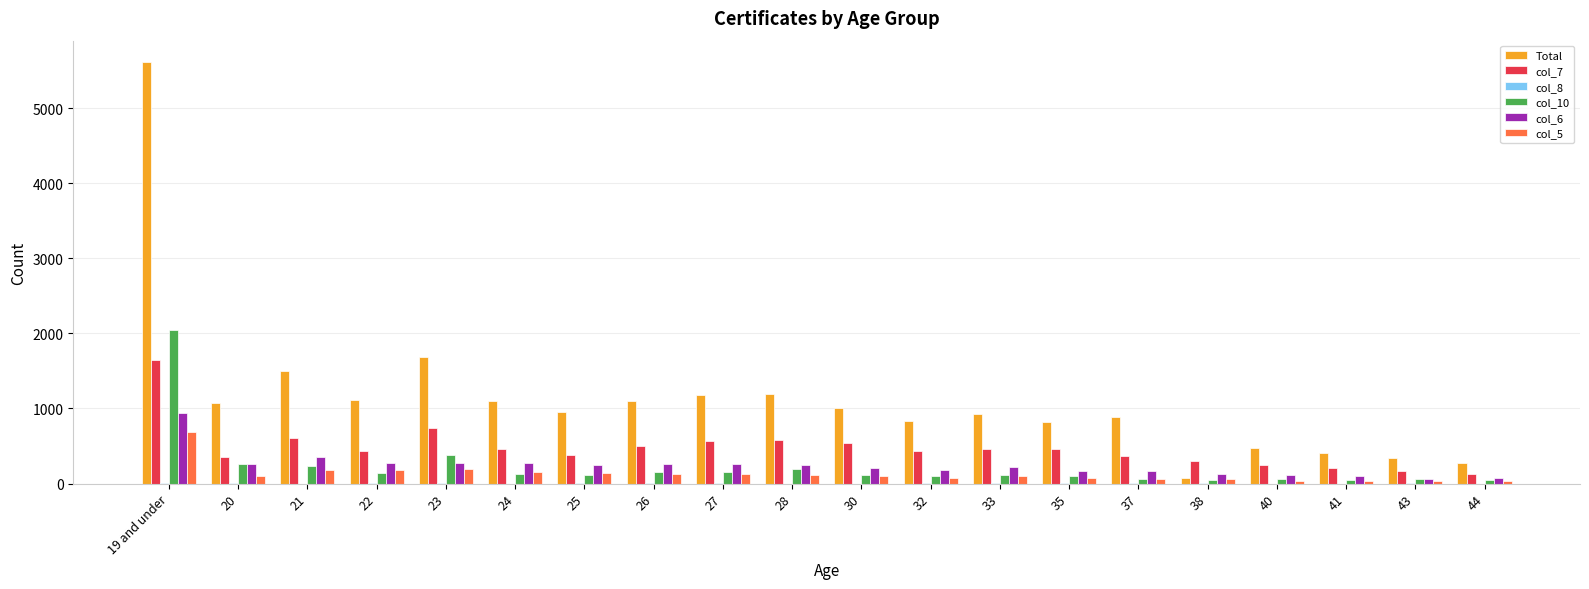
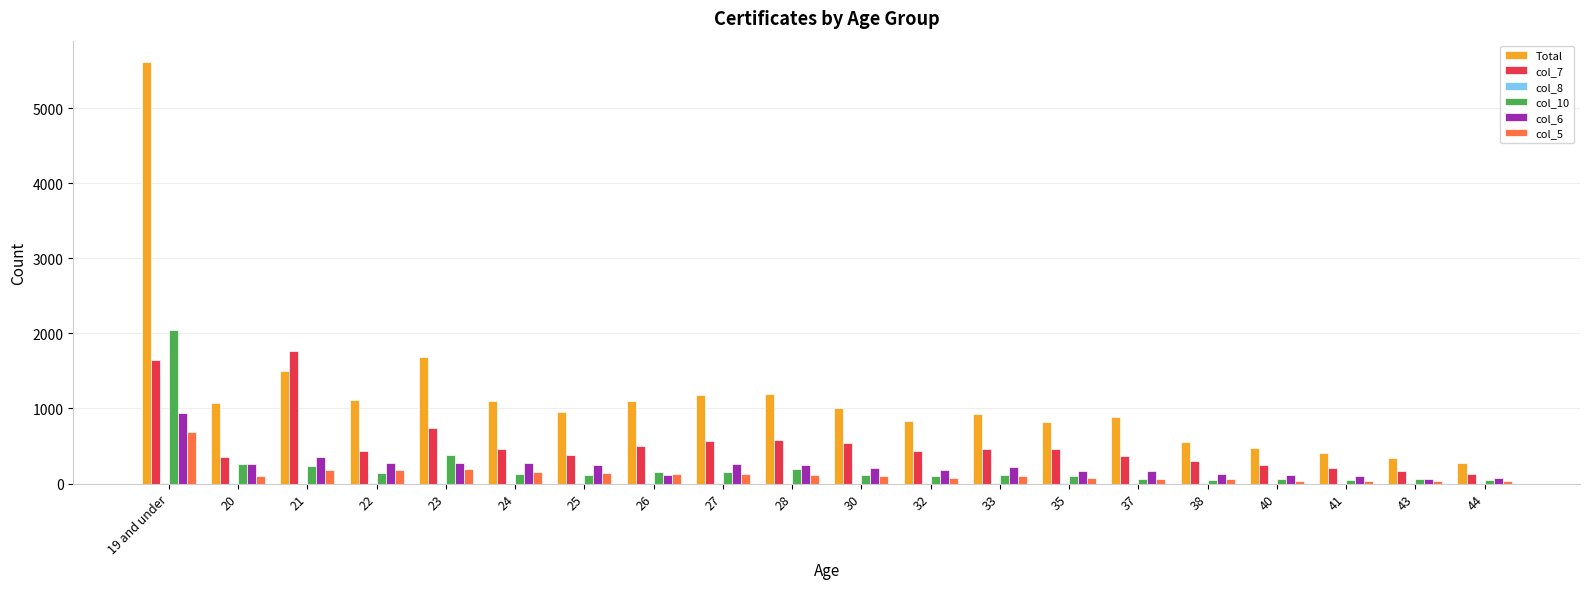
col_7, 21: 600 -> 1800
col_6, 26: 300 -> 100
Total, 38: 100 -> 500
